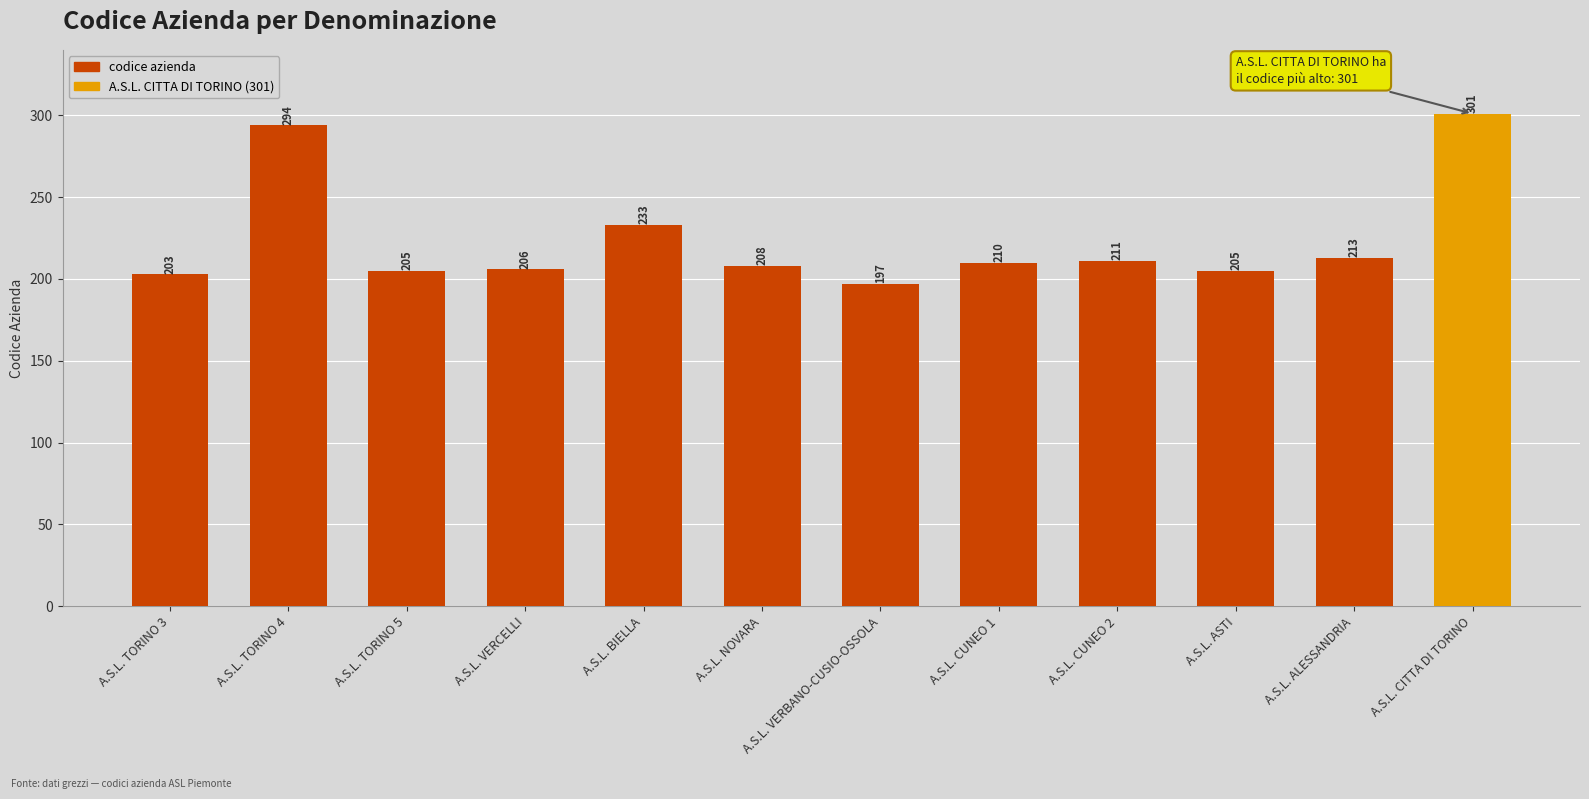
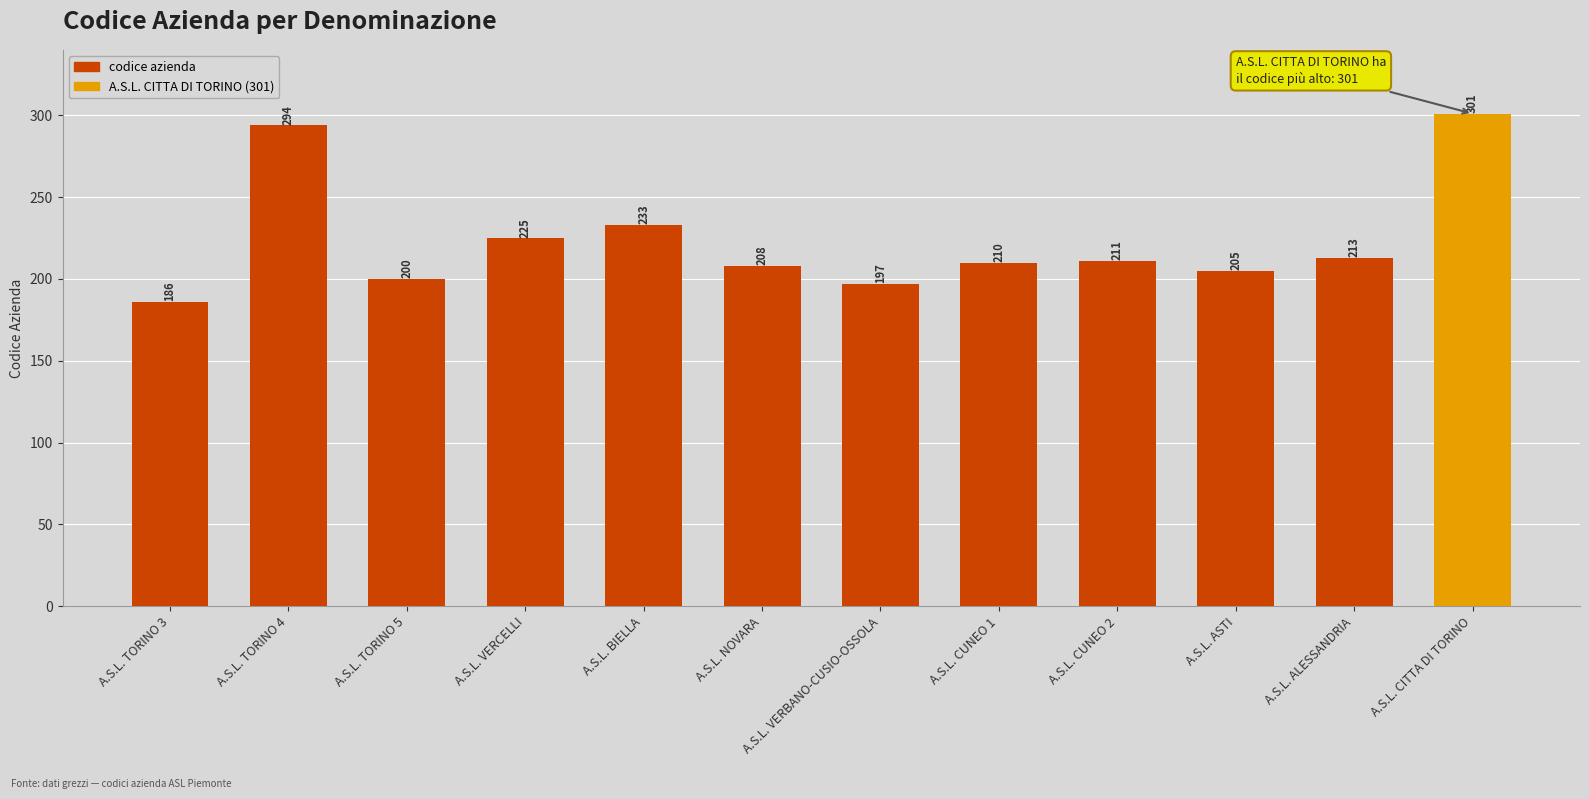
A.S.L. TORINO 3: 203 -> 186
A.S.L. TORINO 5: 205 -> 200
A.S.L. VERCELLI: 206 -> 225
